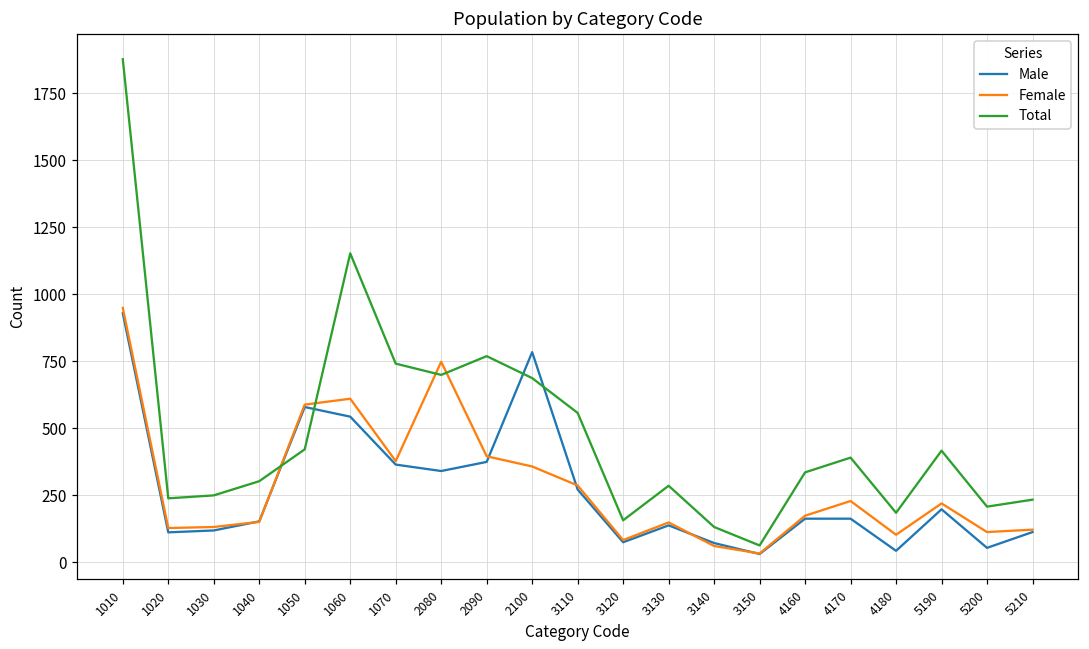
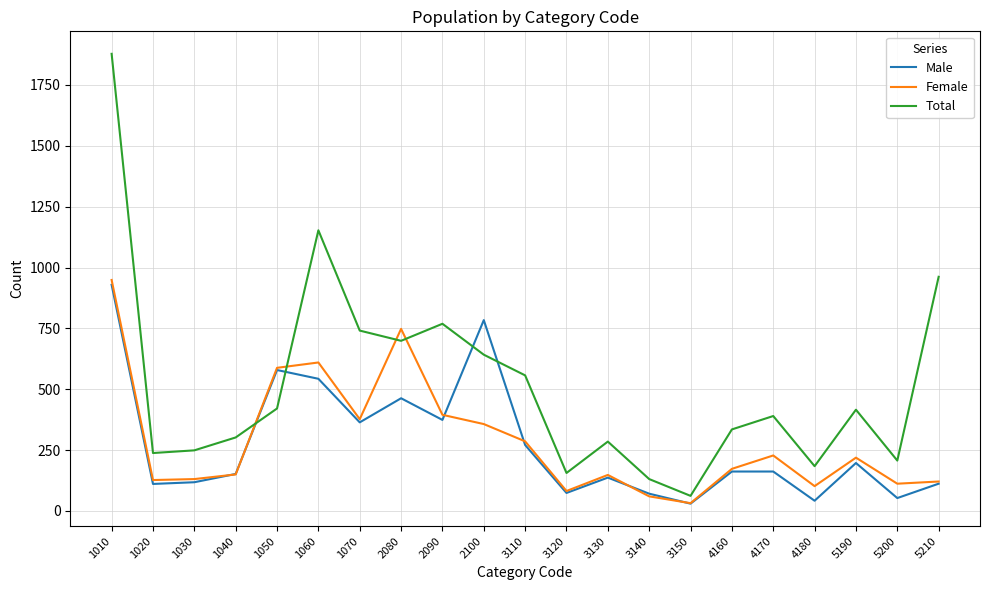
Male, 2080: 340 -> 460
Total, 2100: 690 -> 640
Total, 5210: 230 -> 960
